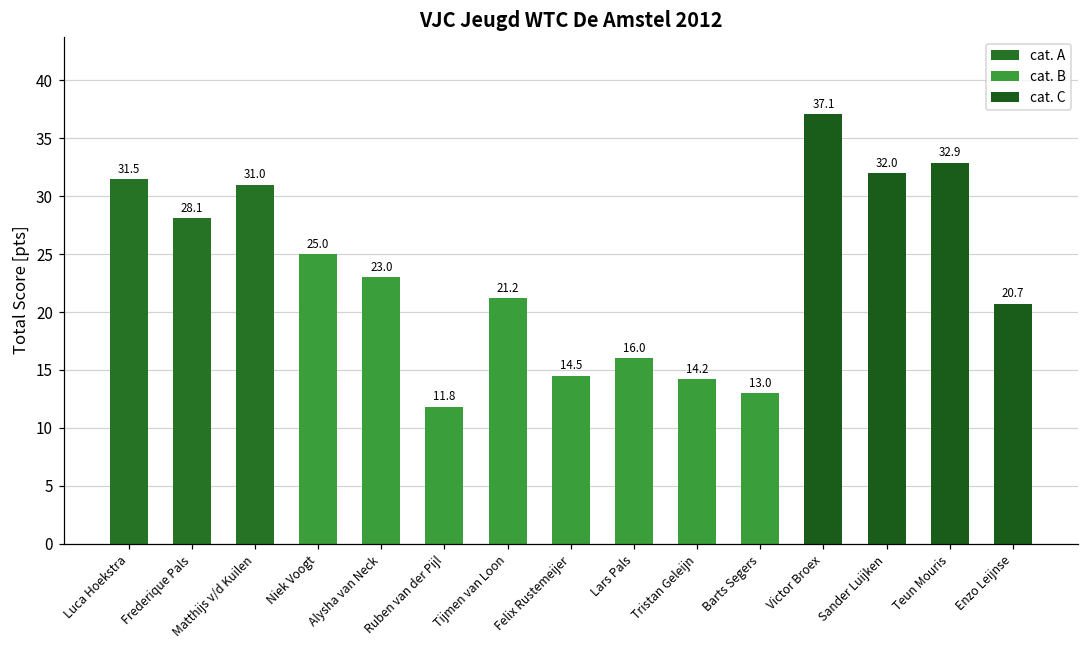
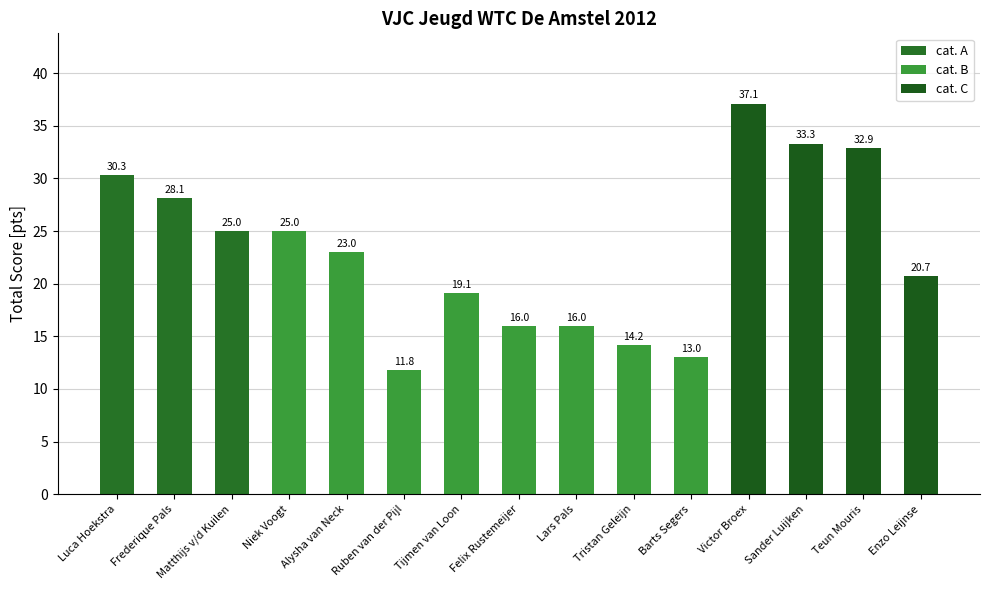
Luca Hoekstra: 31.5 -> 30.3
Matthijs v/d Kuilen: 31.0 -> 25.0
Tijmen van Loon: 21.2 -> 19.1
Felix Rustemeijer: 14.5 -> 16.0
Sander Luijken: 32.0 -> 33.3
